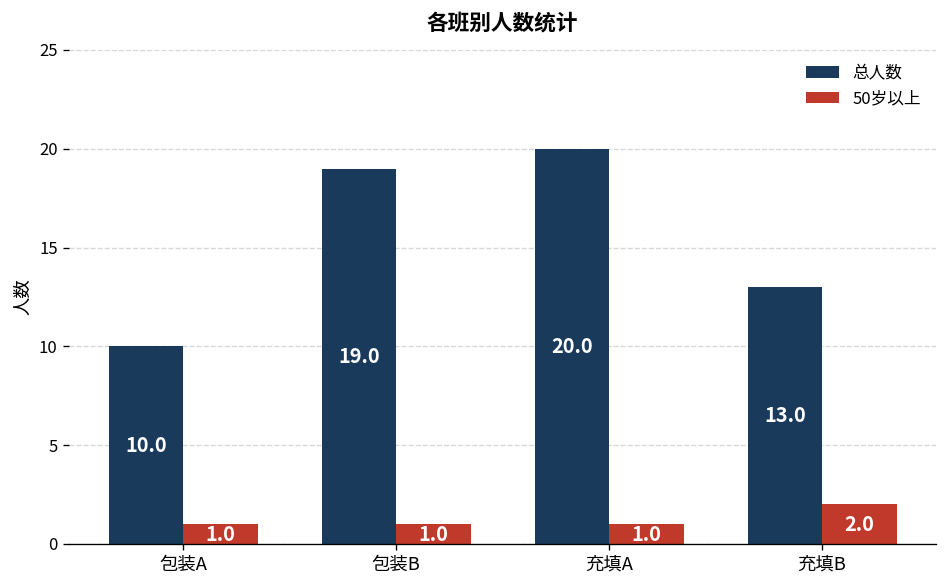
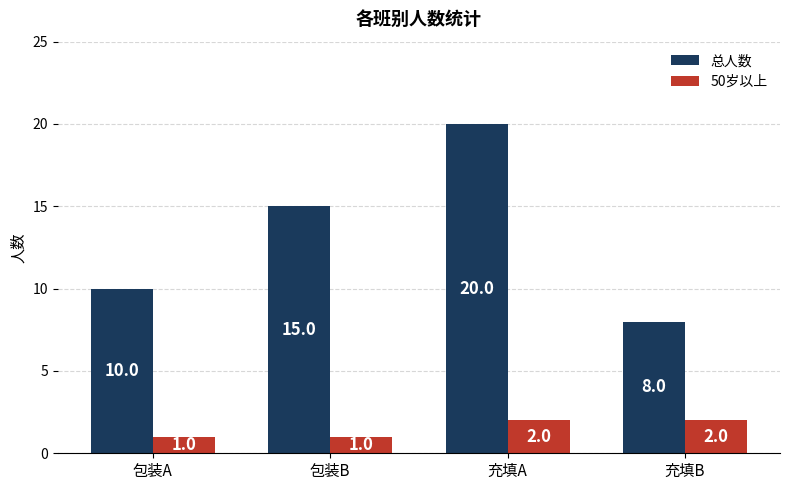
总人数, 包装B: 19.0 -> 15.0
50岁以上, 充填A: 1.0 -> 2.0
总人数, 充填B: 13.0 -> 8.0
